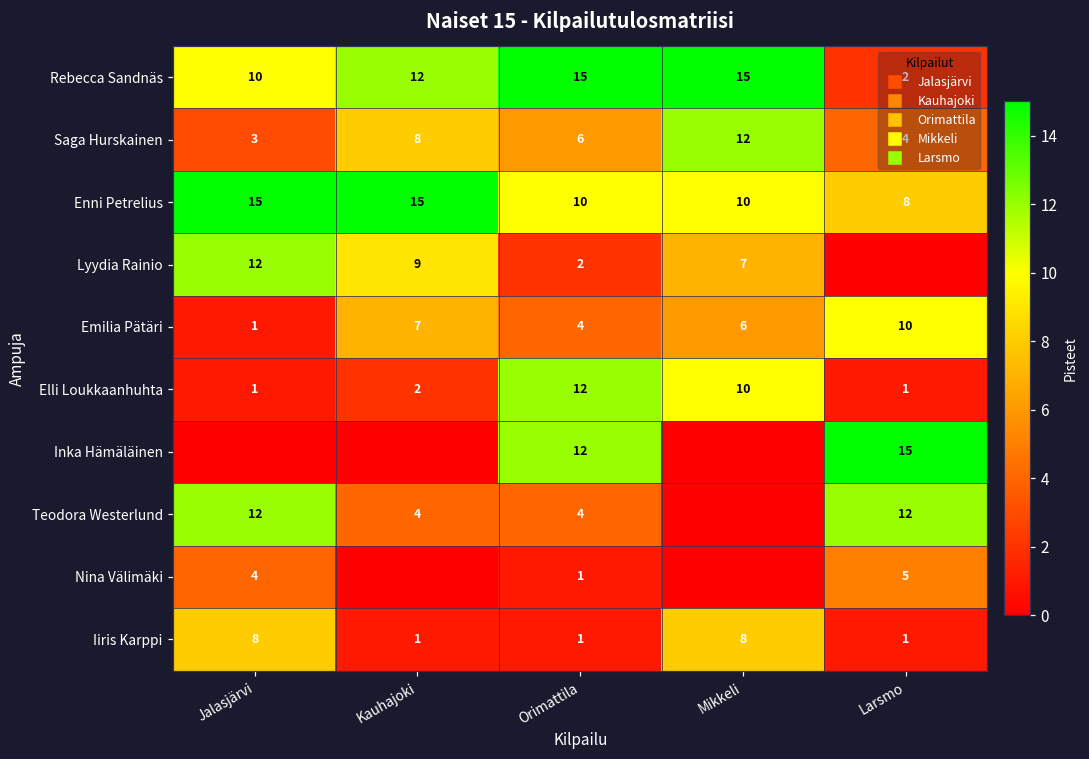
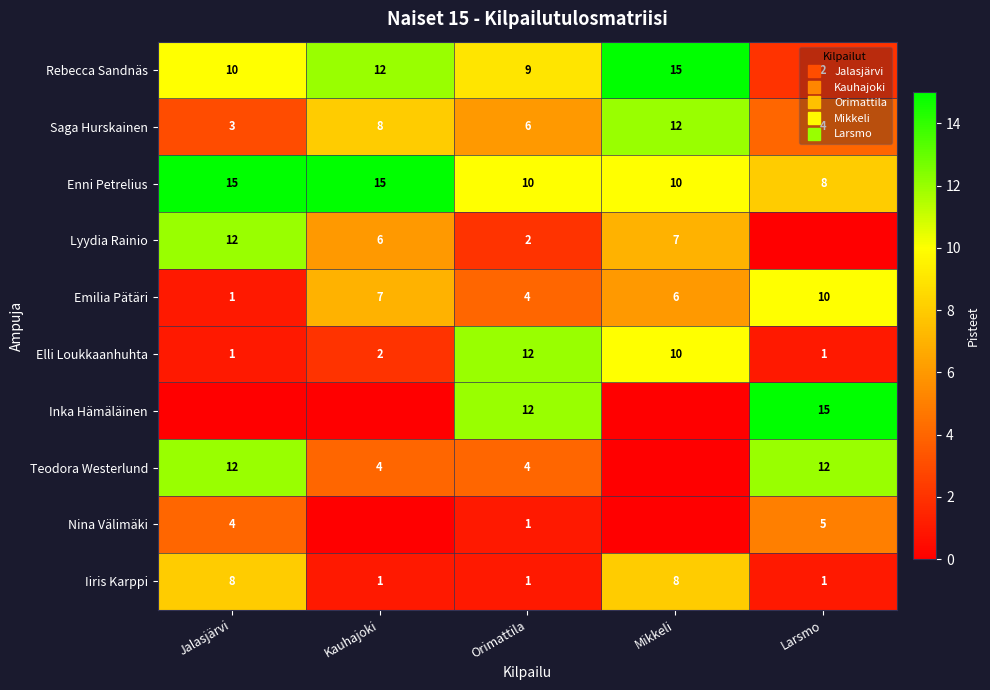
Rebecca Sandnäs, Orimattila: 15 -> 9
Lyydia Rainio, Kauhajoki: 9 -> 6
